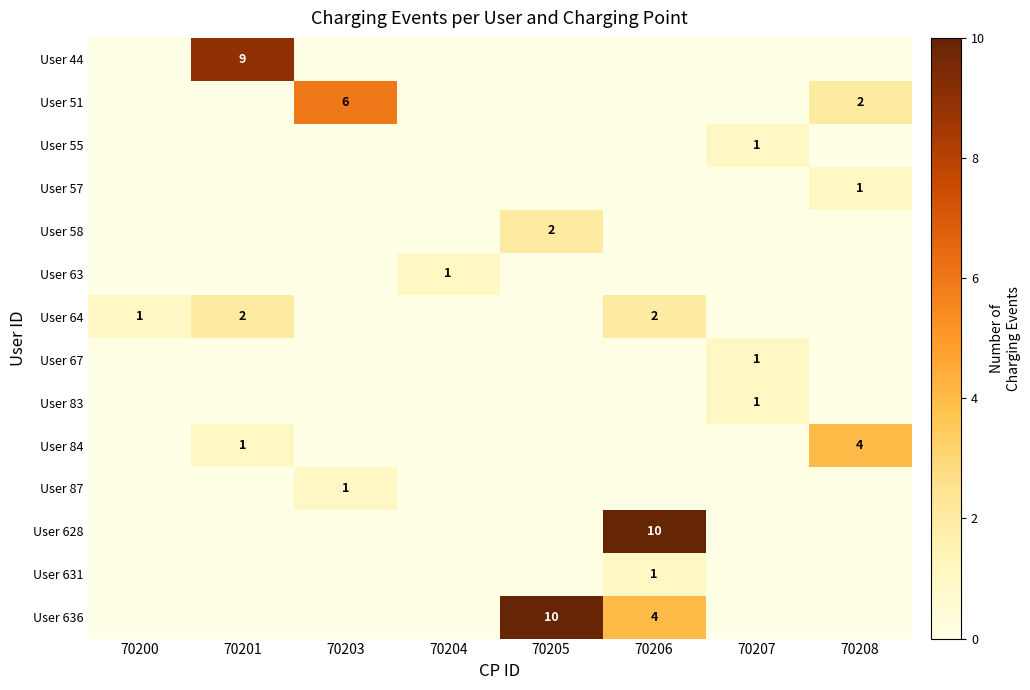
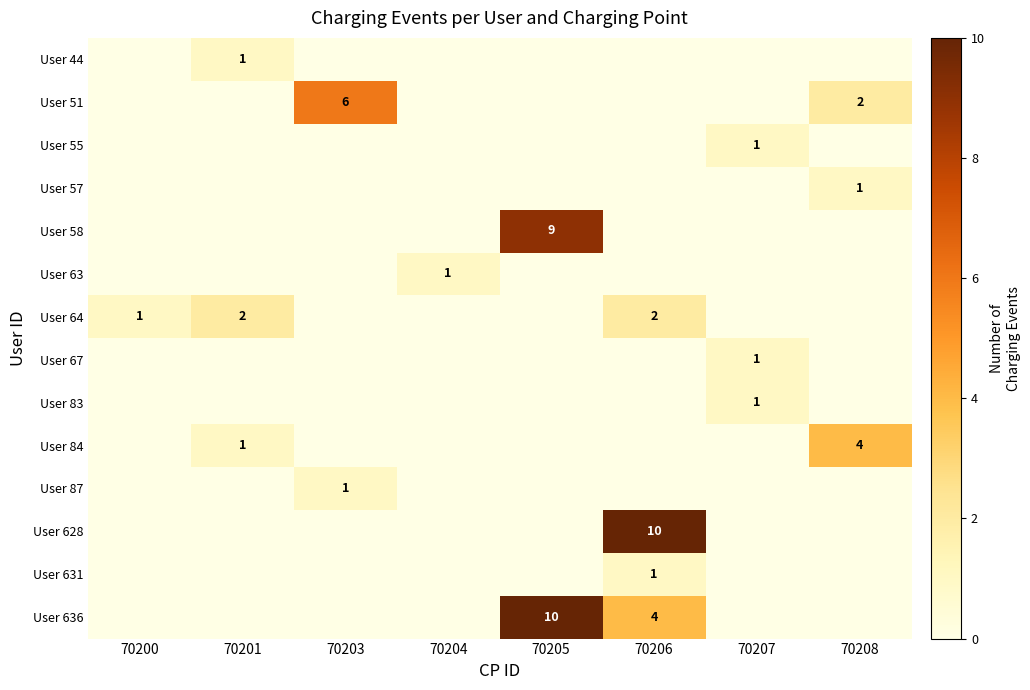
User 44, 70201: 9 -> 1
User 58, 70205: 2 -> 9
